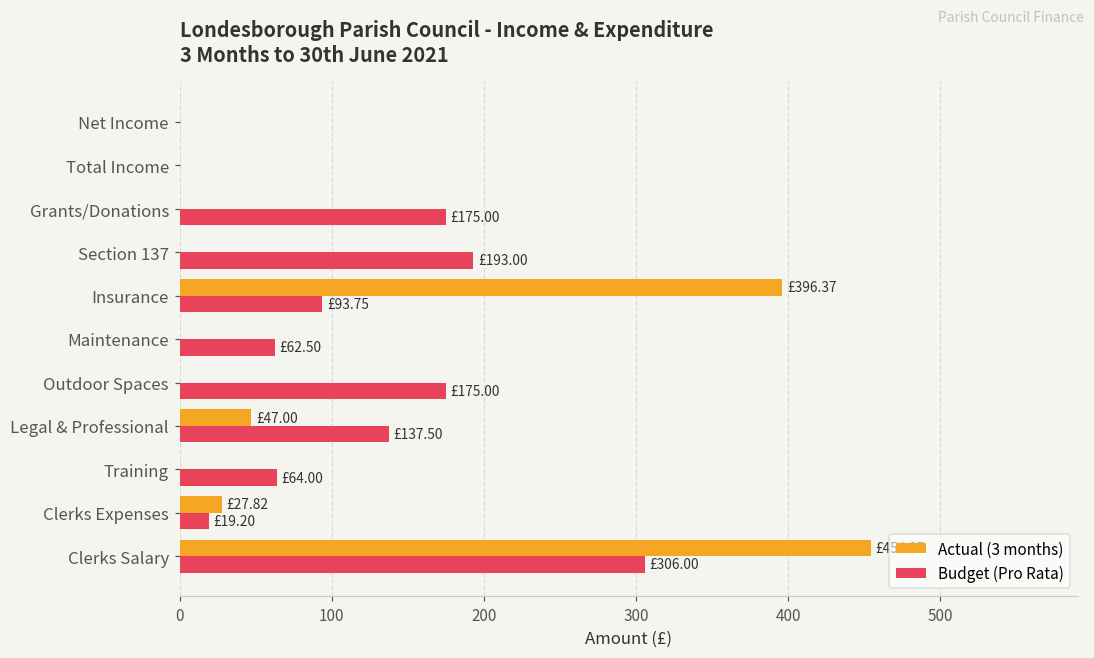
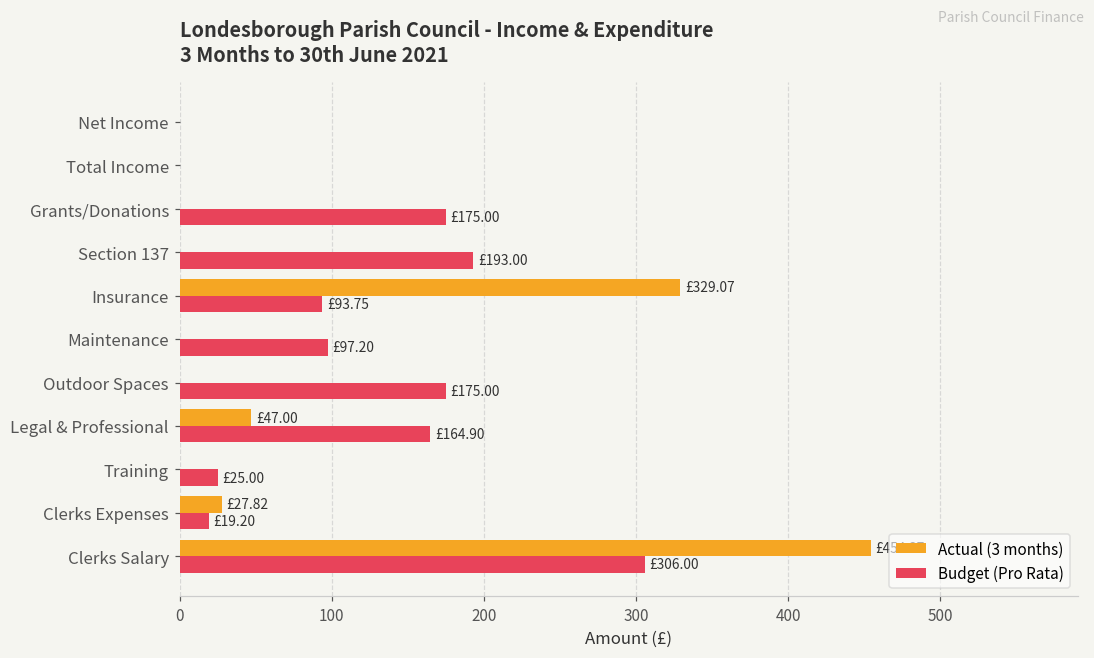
Actual (3 months), Insurance: £396.37 -> £329.07
Budget (Pro Rata), Maintenance: £62.50 -> £97.20
Budget (Pro Rata), Legal & Professional: £137.50 -> £164.90
Budget (Pro Rata), Training: £64.00 -> £25.00
